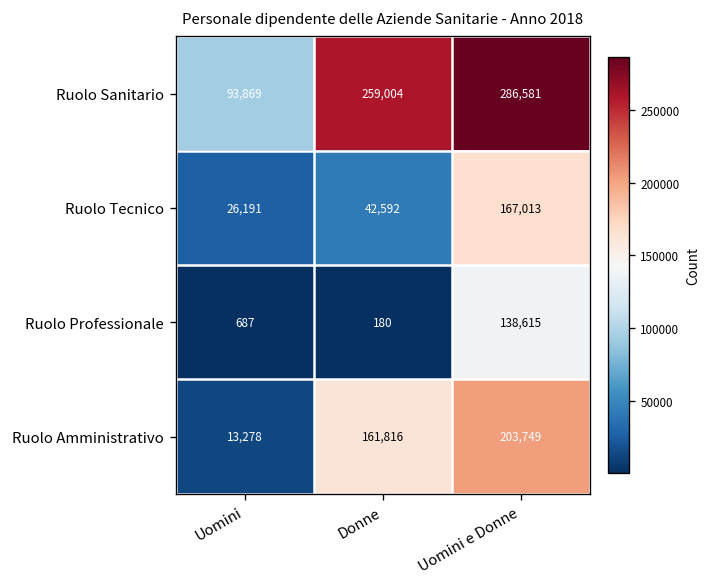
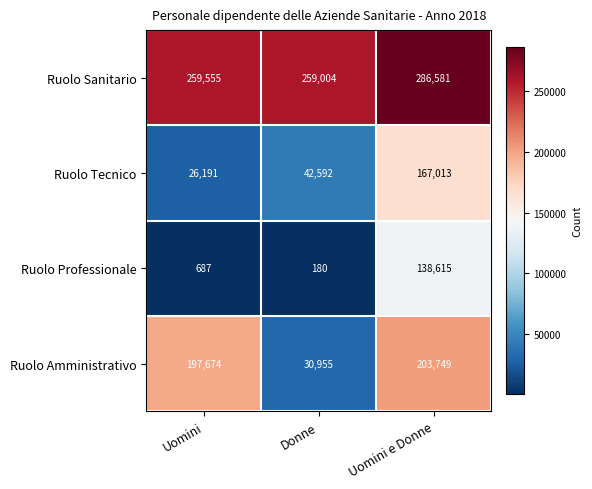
Ruolo Sanitario, Uomini: 93,869 -> 259,555
Ruolo Amministrativo, Uomini: 13,278 -> 197,674
Ruolo Amministrativo, Donne: 161,816 -> 30,955
